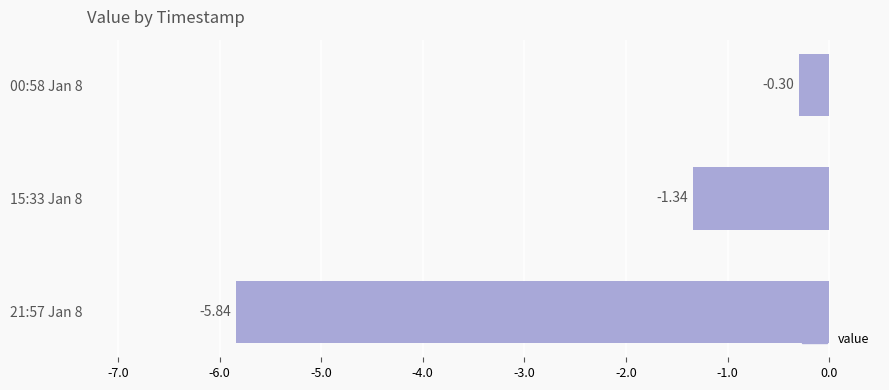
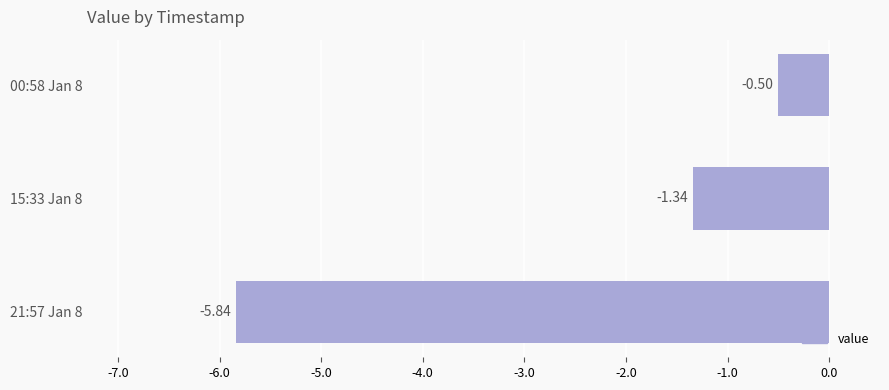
00:58 Jan 8: -0.30 -> -0.50
